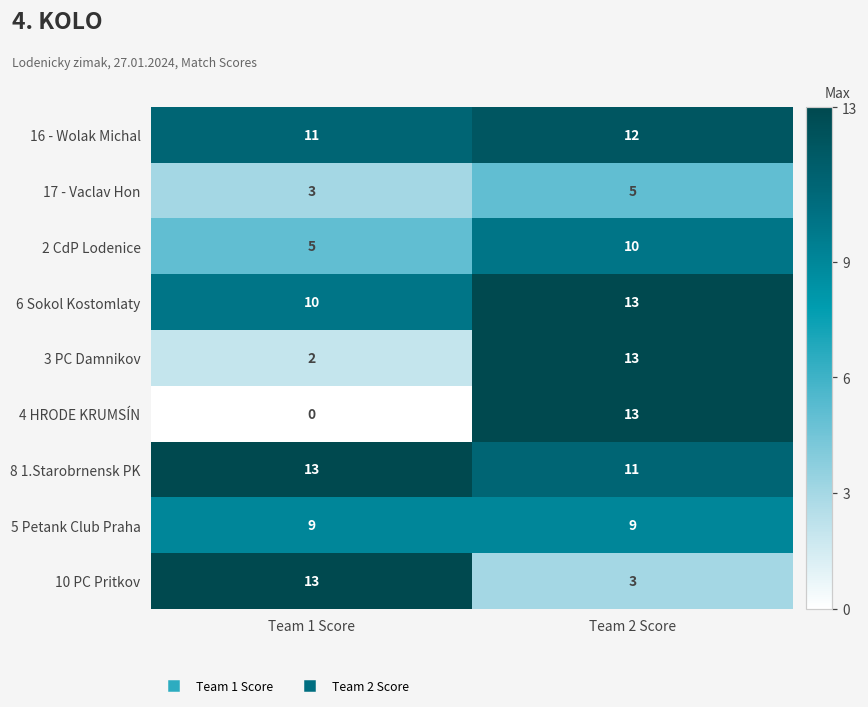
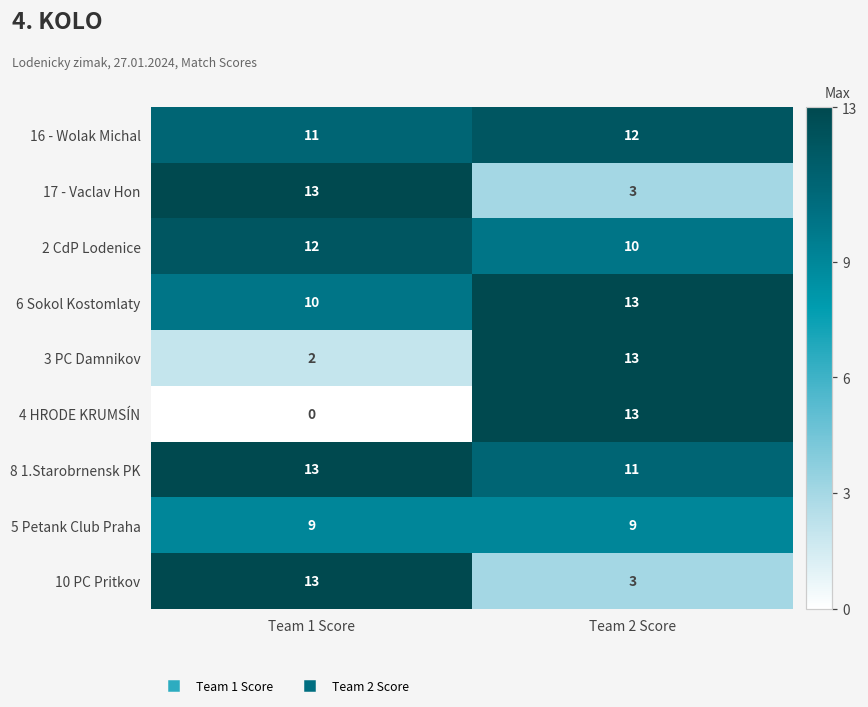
17 - Vaclav Hon, Team 1 Score: 3 -> 13
17 - Vaclav Hon, Team 2 Score: 5 -> 3
2 CdP Lodenice, Team 1 Score: 5 -> 12
